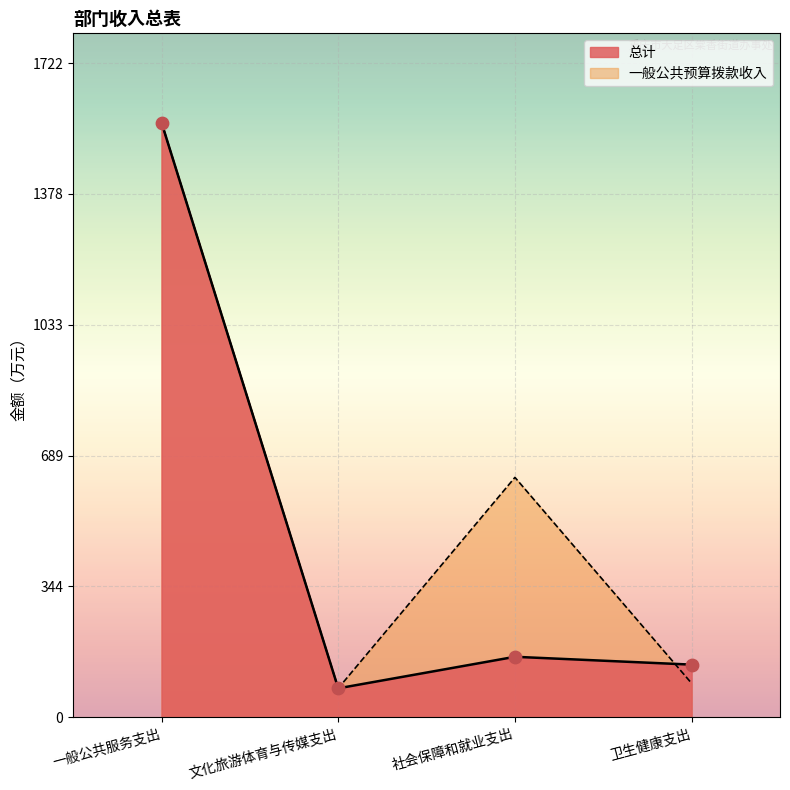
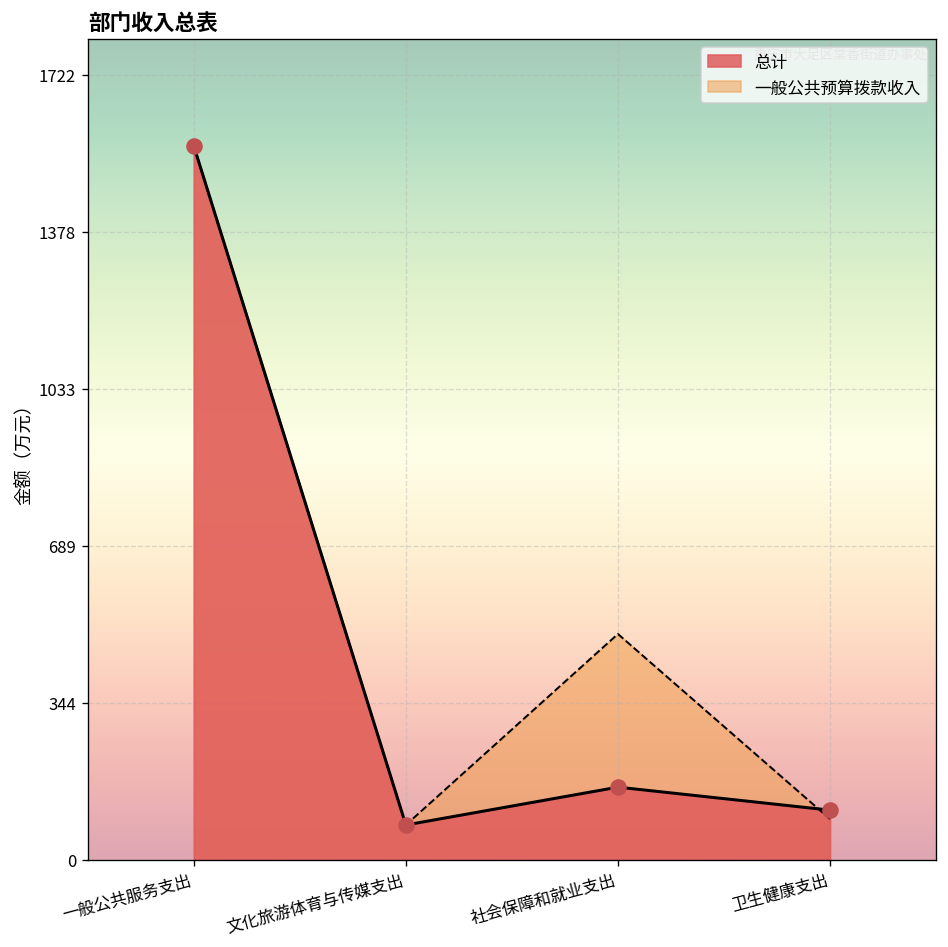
一般公共预算拨款收入, 社会保障和就业支出: 630 -> 500
总计, 卫生健康支出: 140 -> 110
